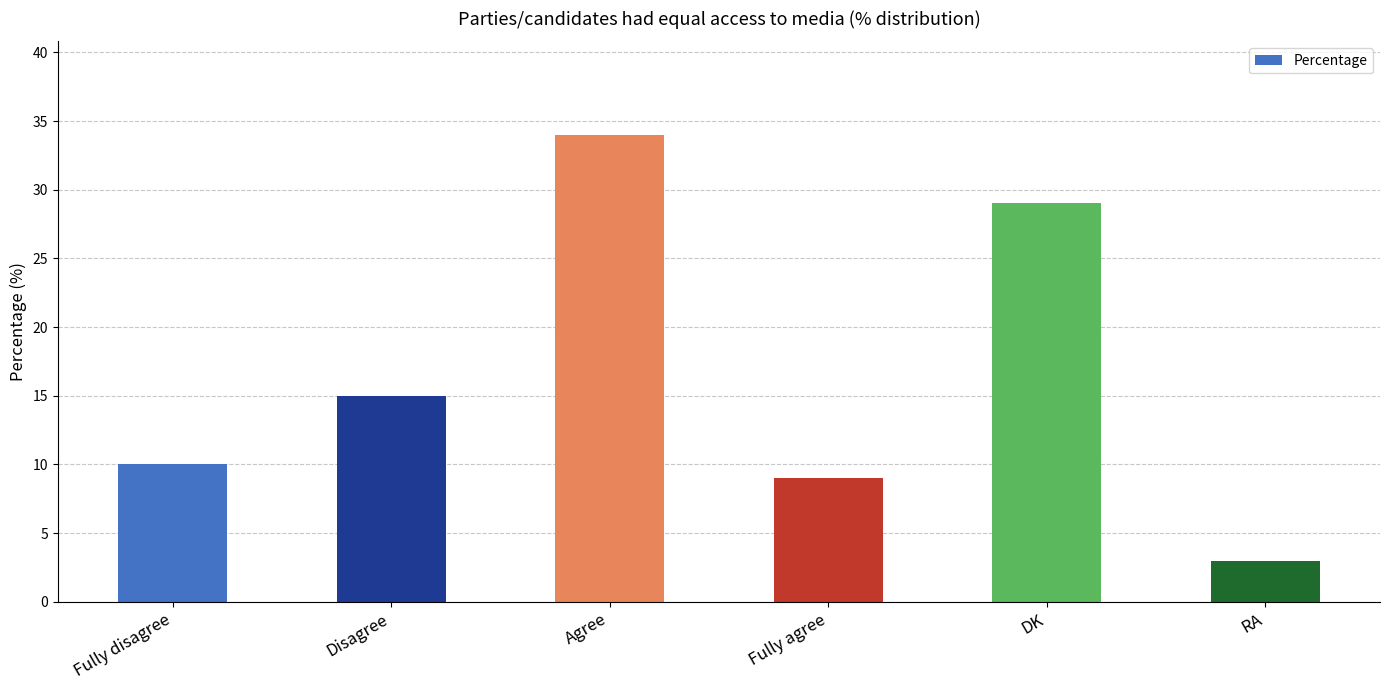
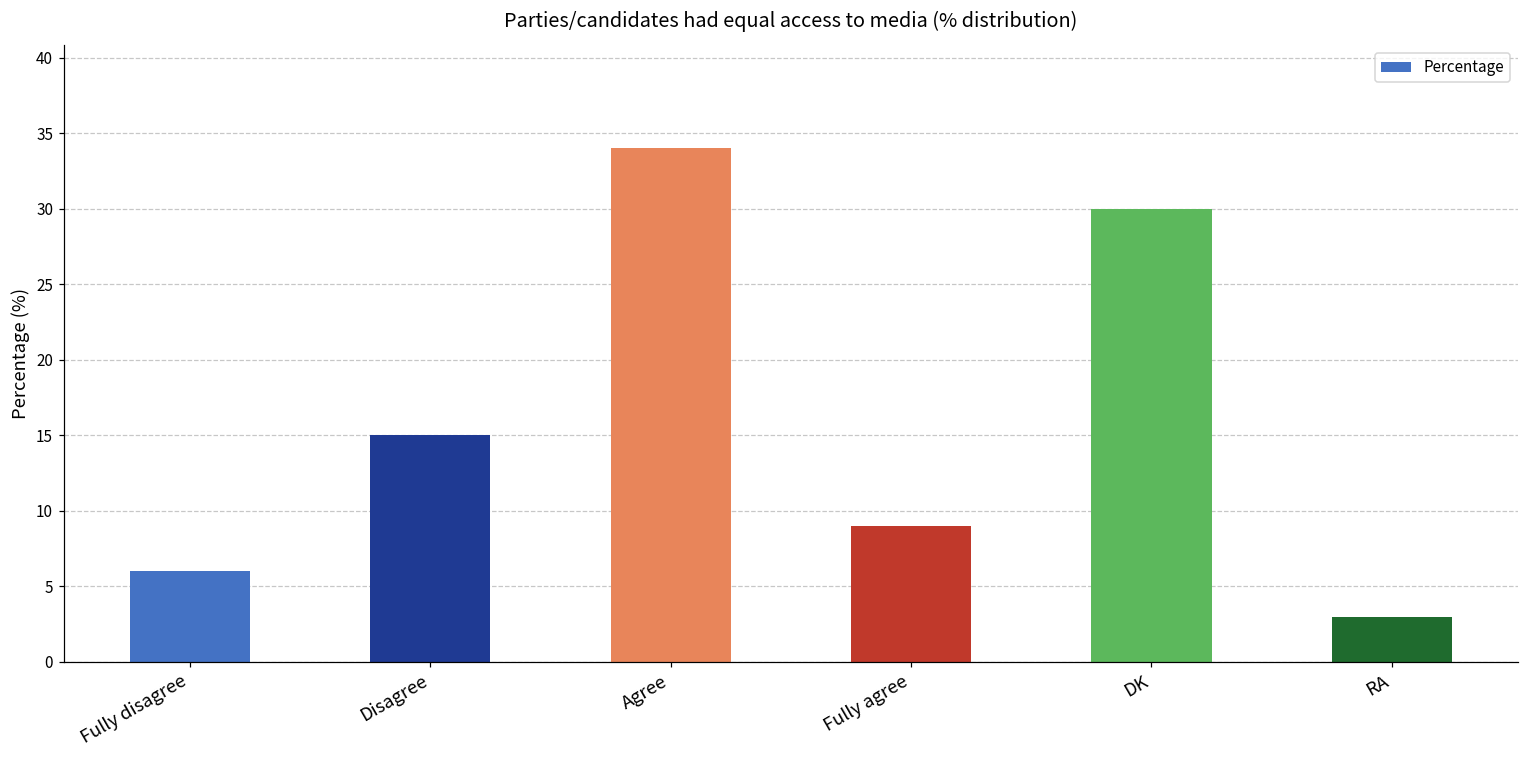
Fully disagree: 10 -> 6
DK: 29 -> 30
